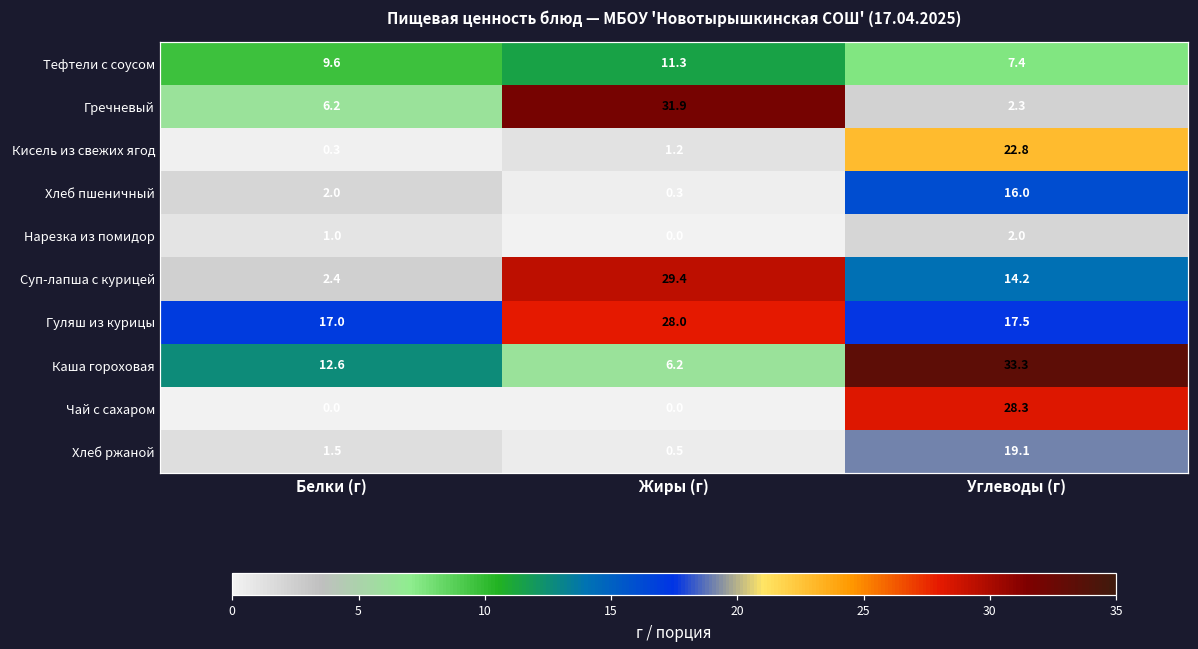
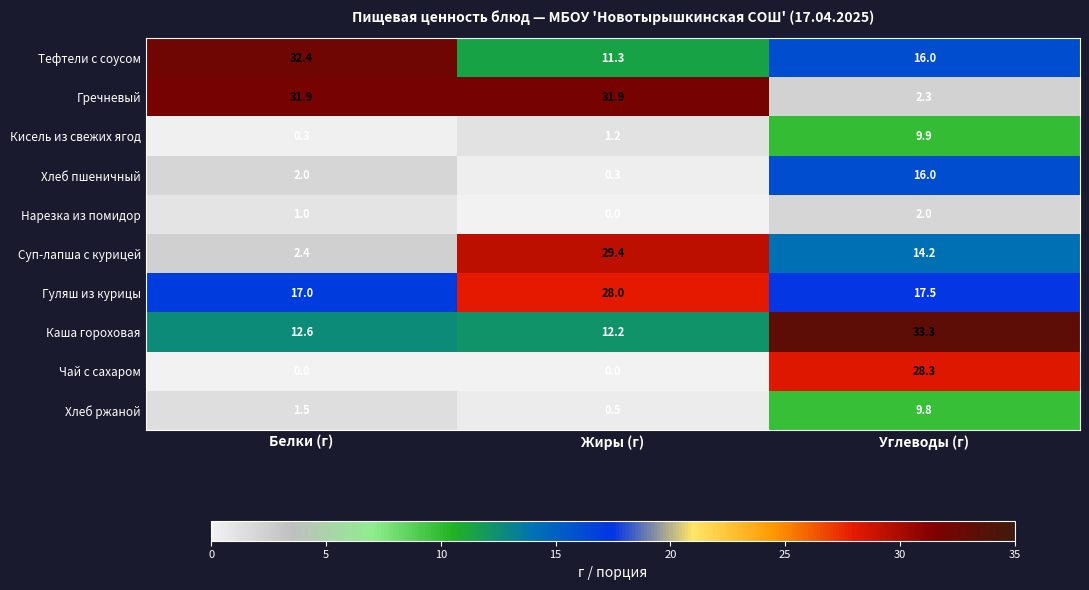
Тефтели с соусом, Белки (г): 9.6 -> 32.4
Тефтели с соусом, Углеводы (г): 7.4 -> 16.0
Гречневый, Белки (г): 6.2 -> 31.9
Кисель из свежих ягод, Углеводы (г): 22.8 -> 9.9
Каша гороховая, Жиры (г): 6.2 -> 12.2
Хлеб ржаной, Углеводы (г): 19.1 -> 9.8
